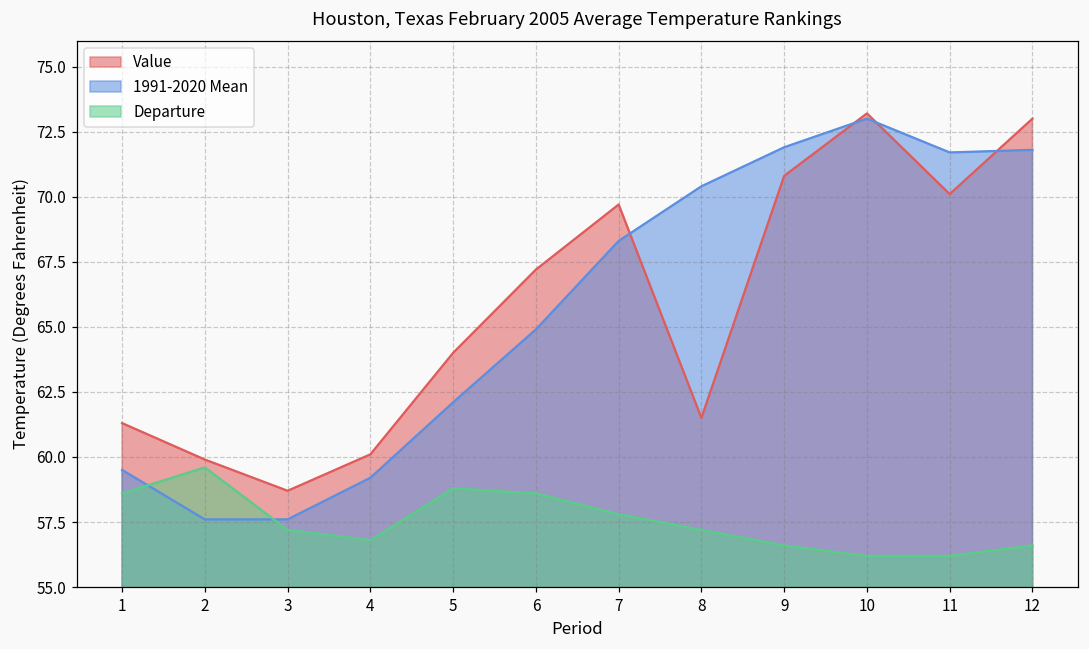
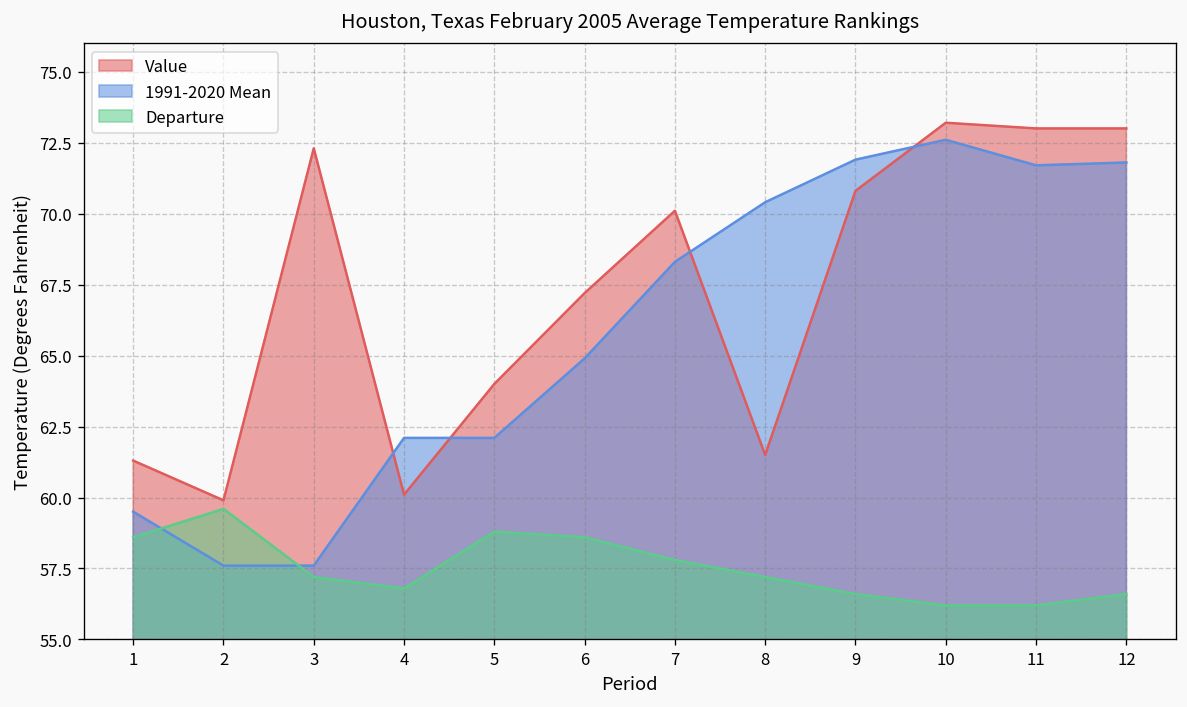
Value, 3: 58.7 -> 72.3
1991-2020 Mean, 4: 59.2 -> 62.1
Value, 7: 69.7 -> 70.1
1991-2020 Mean, 10: 73.0 -> 72.6
Value, 11: 70.1 -> 73.0
